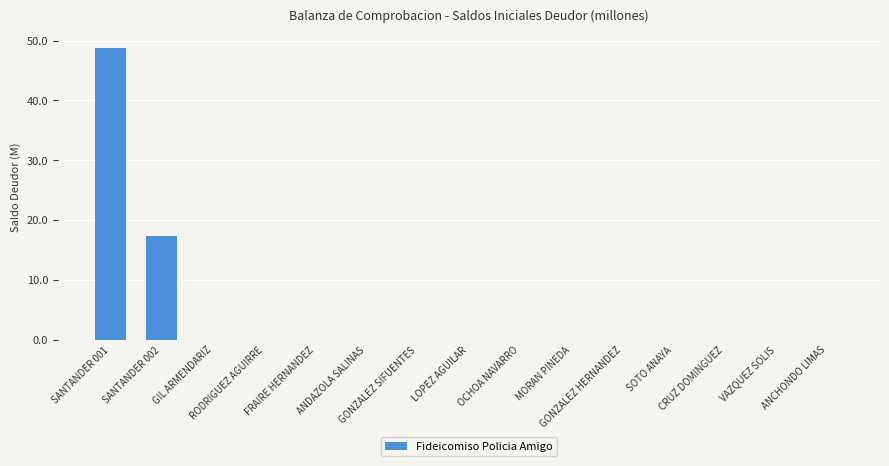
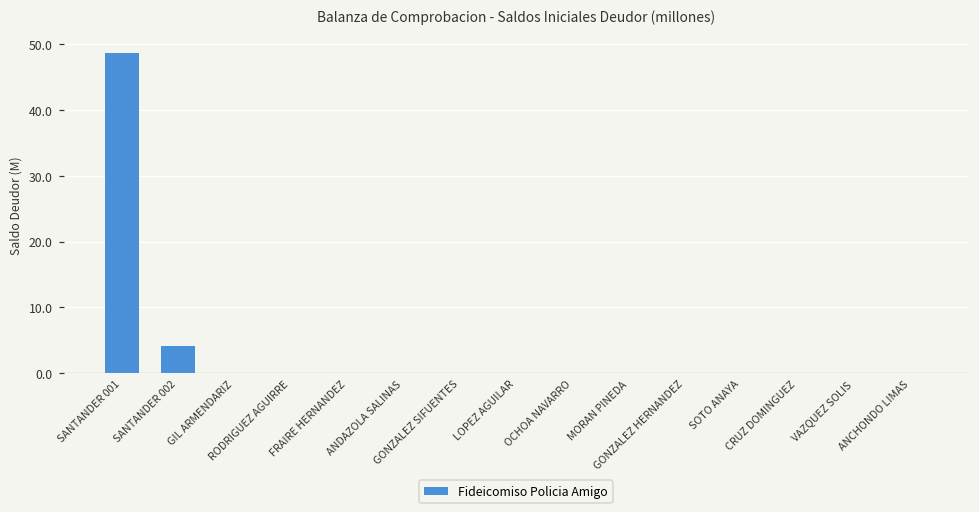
SANTANDER 002: 17 -> 4
